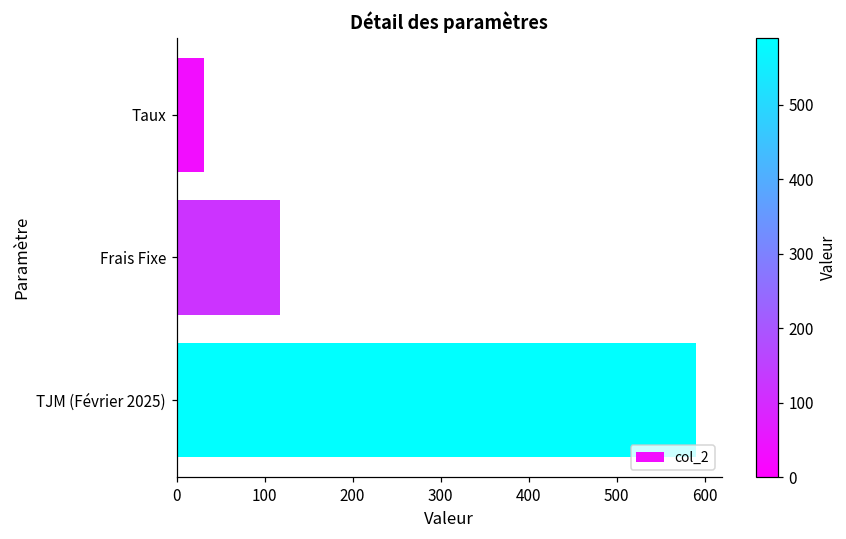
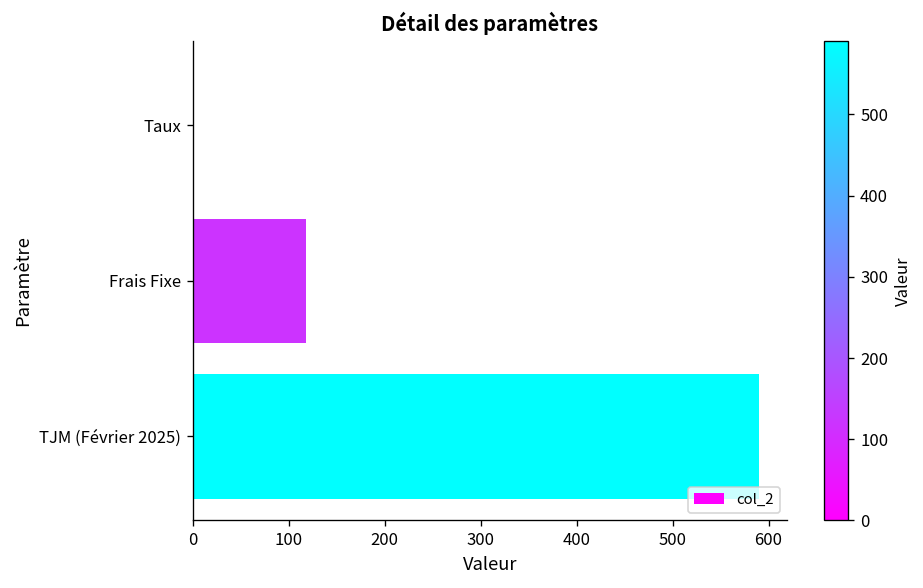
Taux: 30 -> 0
